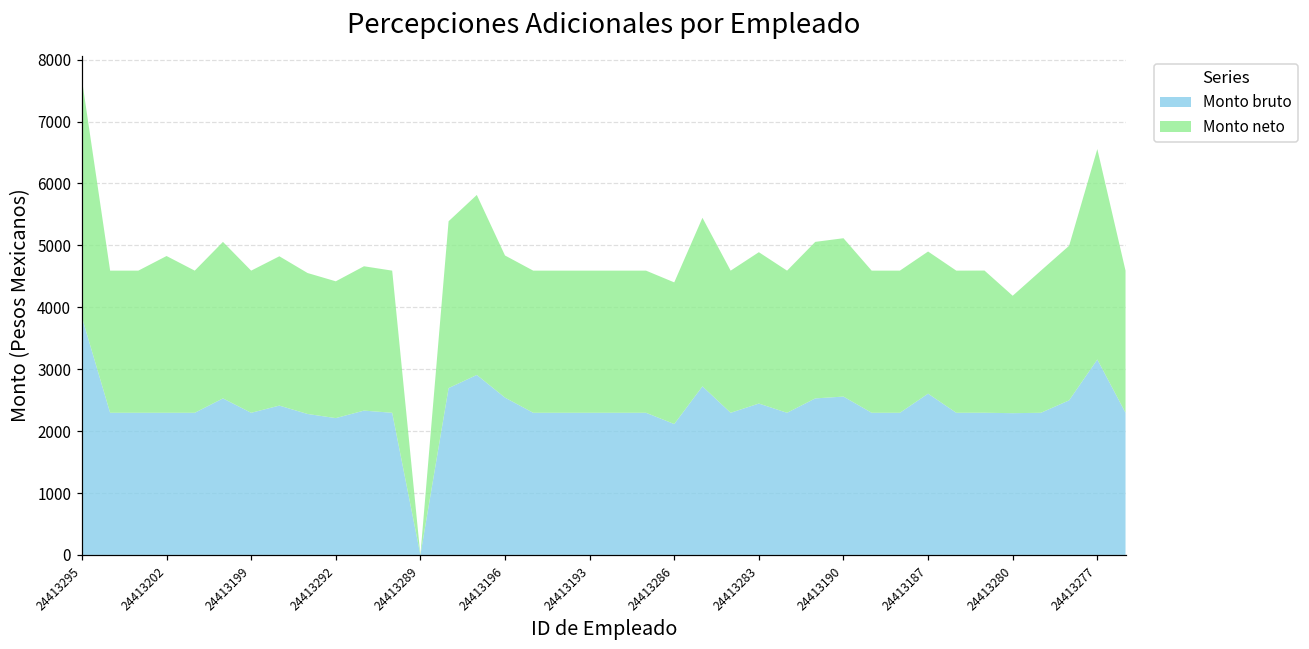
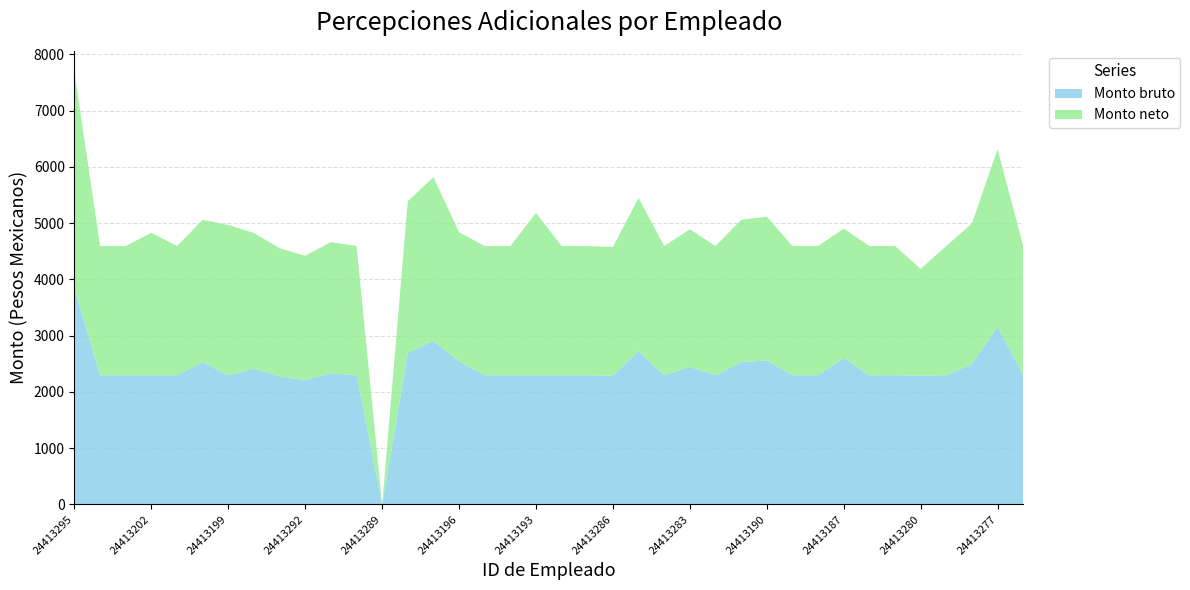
Monto neto, 24413199: 2300 -> 2700
Monto neto, 24413193: 2300 -> 2900
Monto bruto, 24413286: 2100 -> 2300
Monto neto, 24413277: 3400 -> 3200
